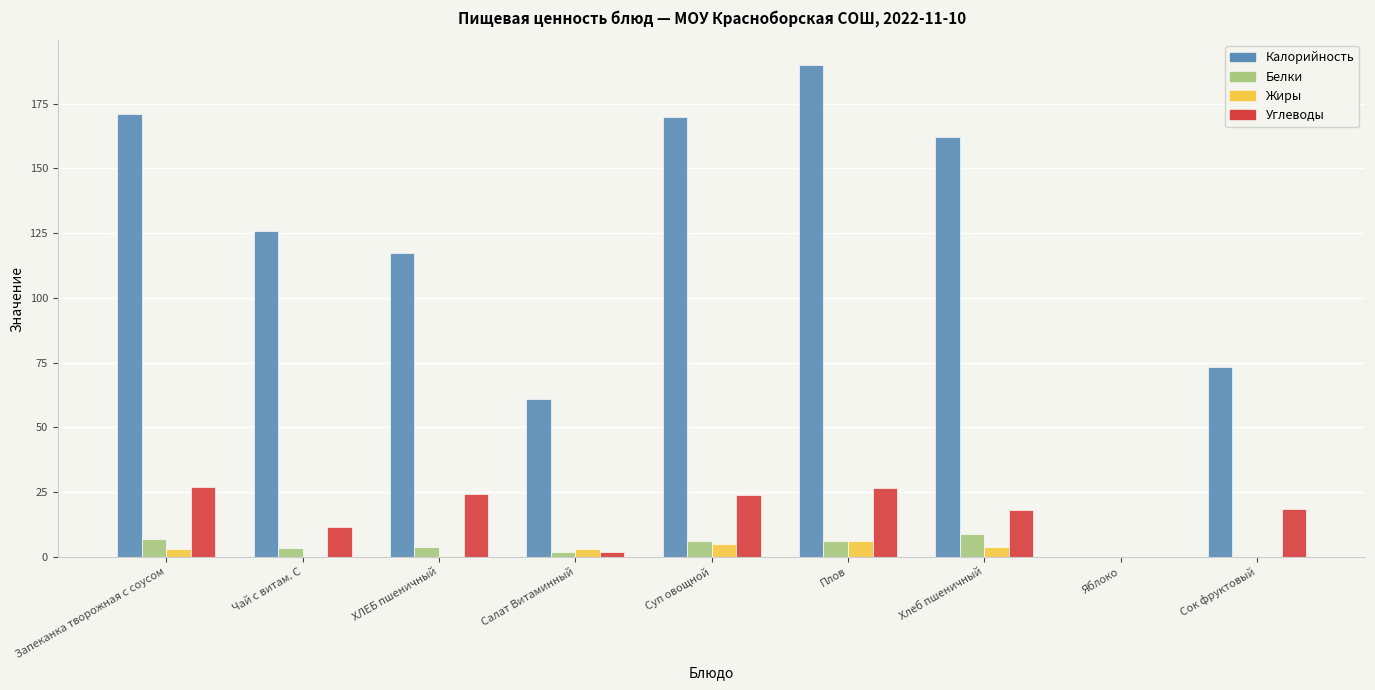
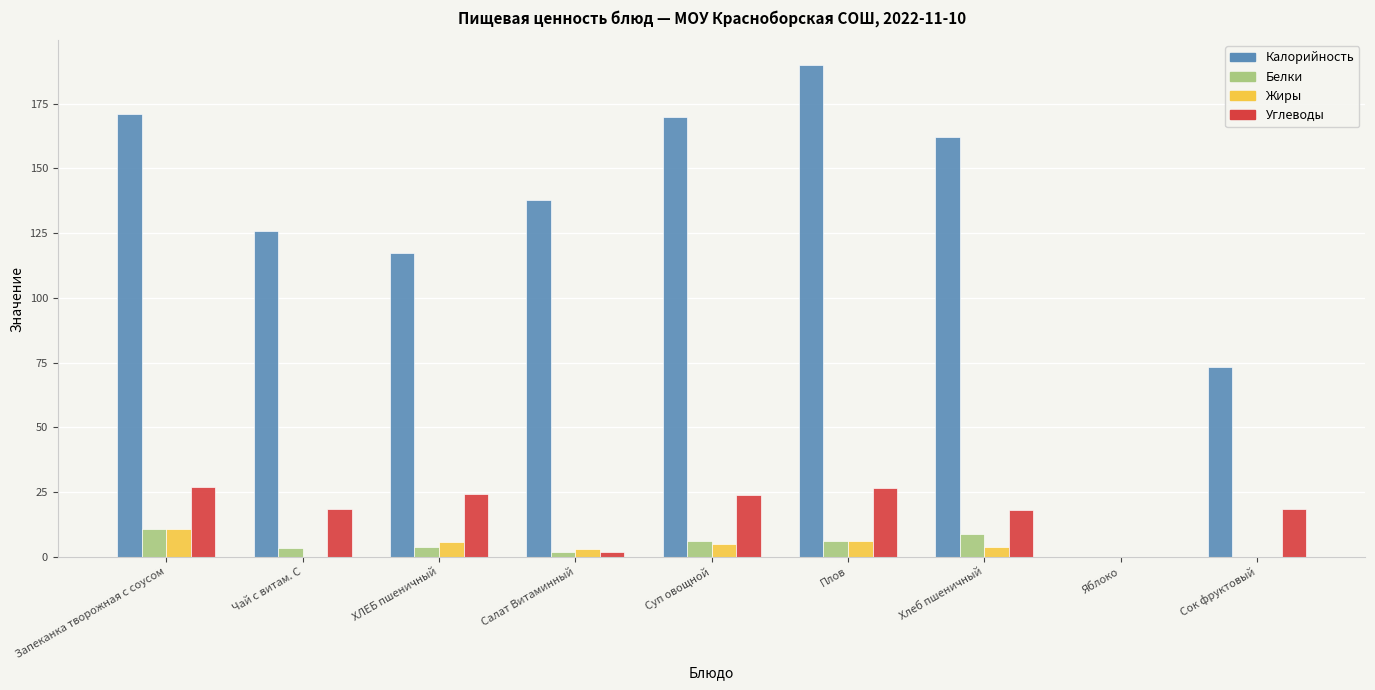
Белки, Запеканка творожная с соусом: 7 -> 11
Жиры, Запеканка творожная с соусом: 3 -> 11
Углеводы, Чай с витам. С: 11 -> 19
Жиры, ХЛЕБ пшеничный: 0 -> 6
Калорийность, Салат Витаминный: 61 -> 138
